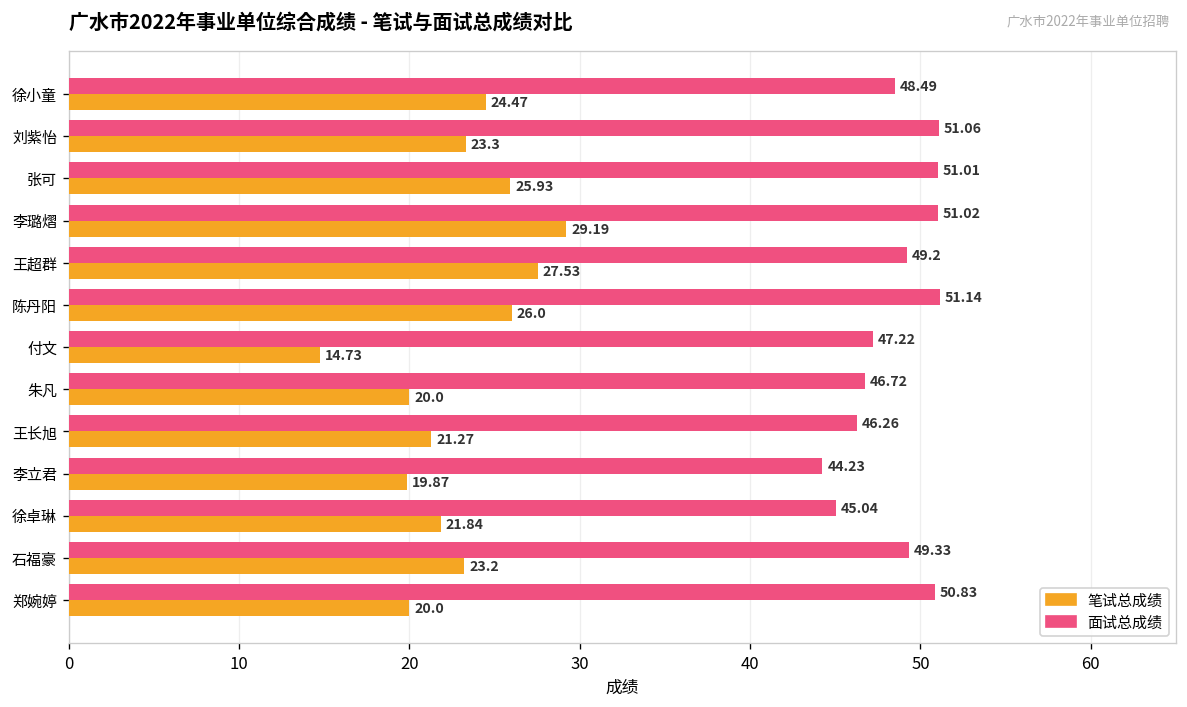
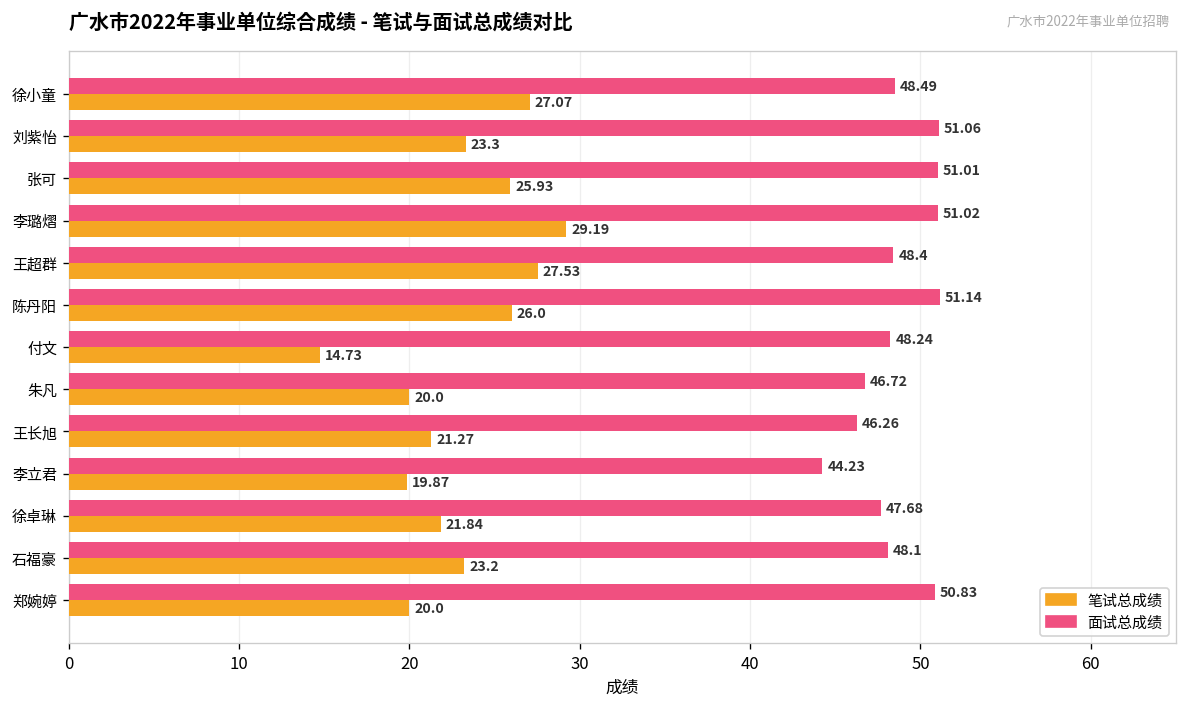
笔试总成绩, 徐小童: 24.47 -> 27.07
面试总成绩, 王超群: 49.2 -> 48.4
面试总成绩, 付文: 47.22 -> 48.24
面试总成绩, 徐卓琳: 45.04 -> 47.68
面试总成绩, 石福豪: 49.33 -> 48.1
